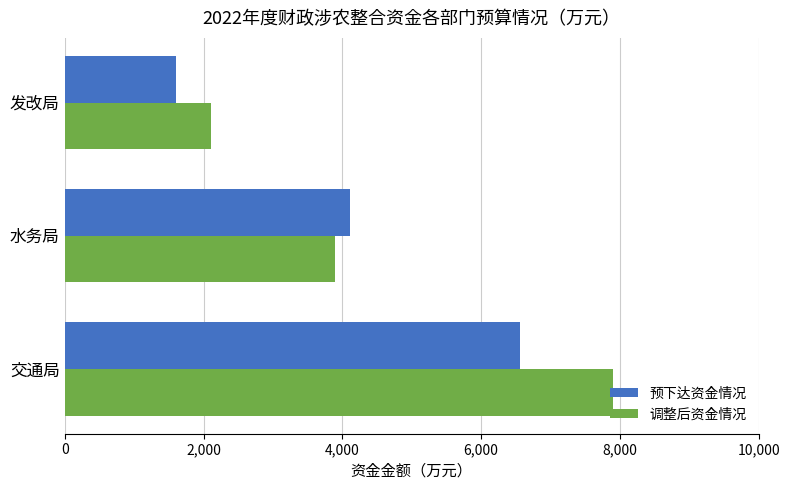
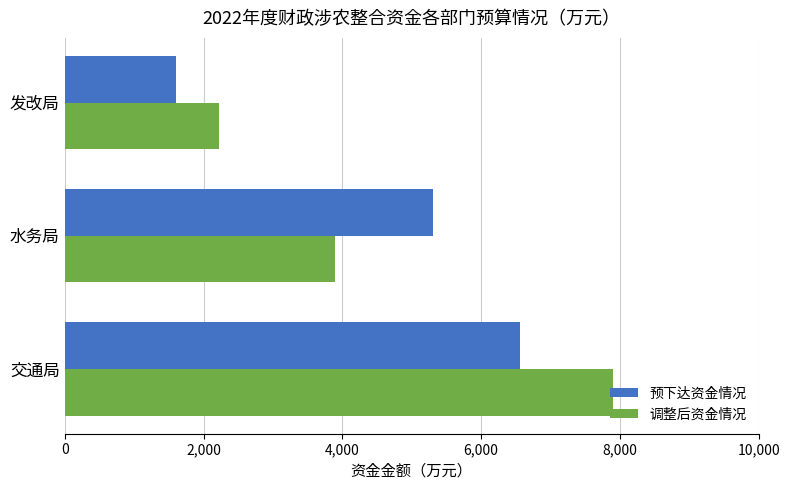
调整后资金情况, 发改局: 2,100 -> 2,200
预下达资金情况, 水务局: 4,100 -> 5,300
